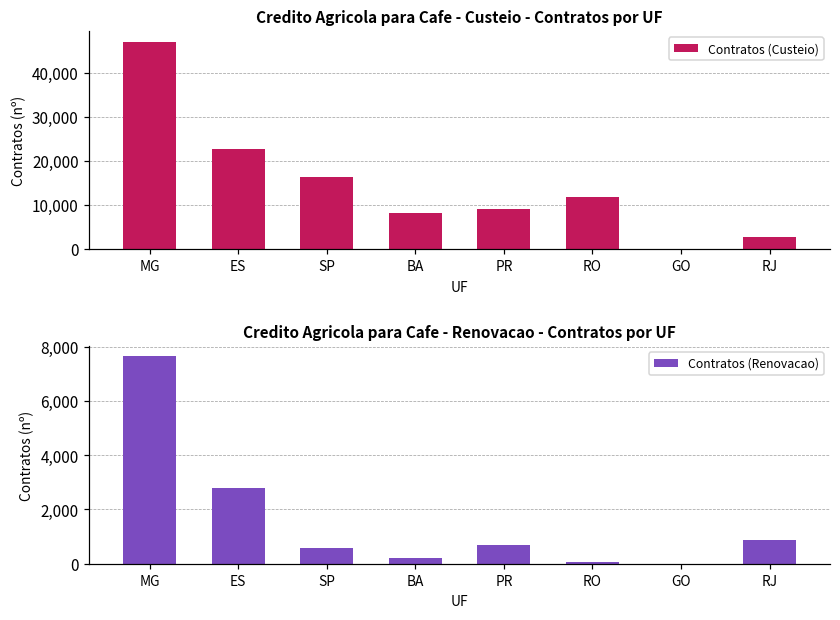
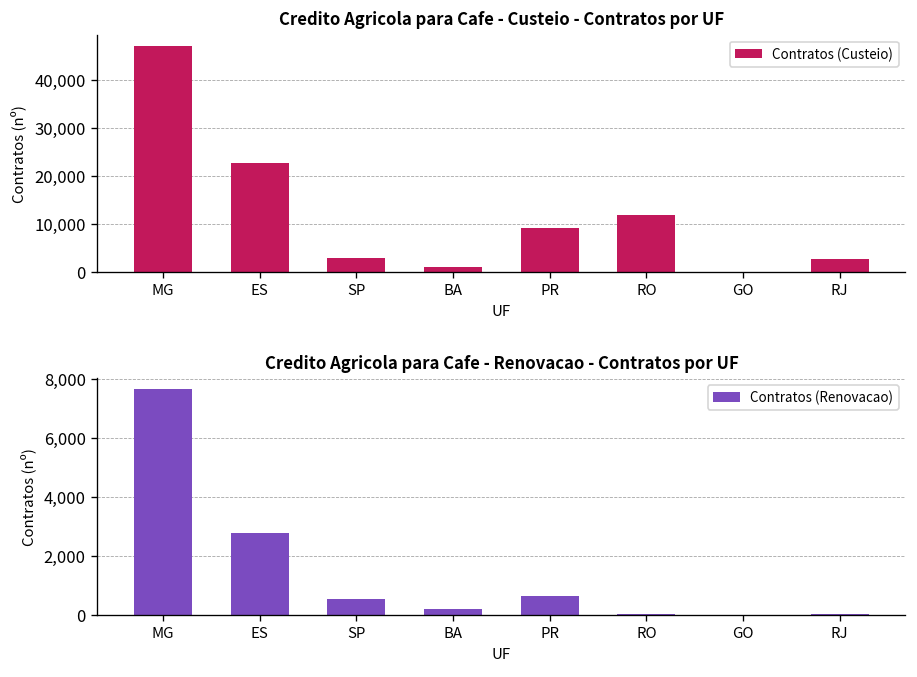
Credito Agricola para Cafe - Custeio - Contratos por UF, SP: 16,000 -> 3,000
Credito Agricola para Cafe - Custeio - Contratos por UF, BA: 8,000 -> 1,000
Credito Agricola para Cafe - Renovacao - Contratos por UF, RJ: 900 -> 0
